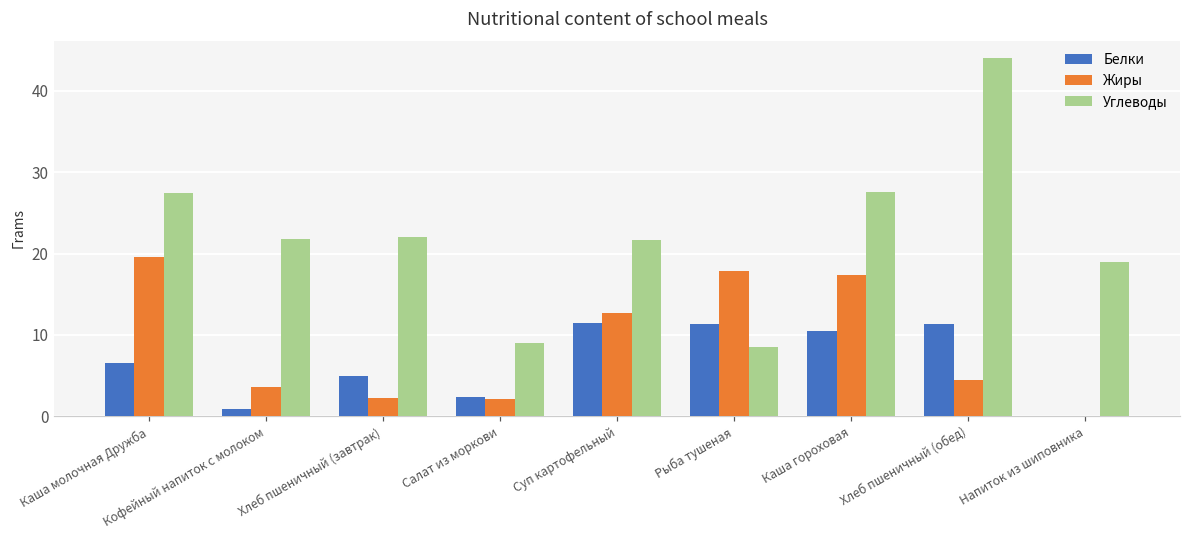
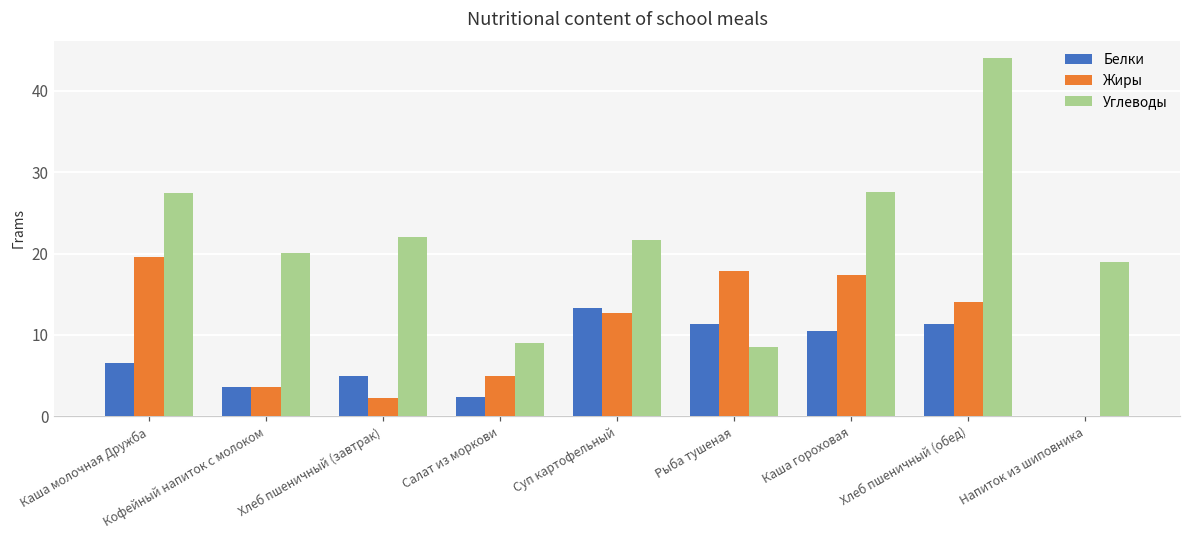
Белки, Кофейный напиток с молоком: 1 -> 4
Углеводы, Кофейный напиток с молоком: 22 -> 20
Жиры, Салат из моркови: 2 -> 5
Белки, Суп картофельный: 12 -> 13
Жиры, Хлеб пшеничный (обед): 5 -> 14
